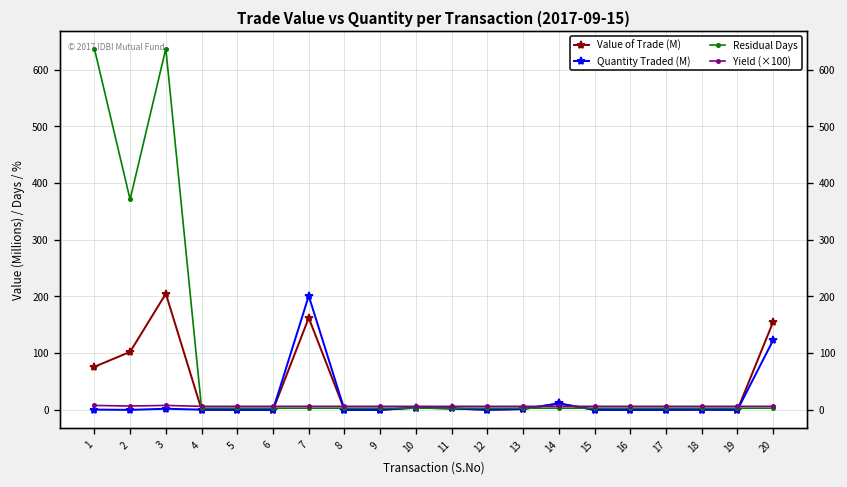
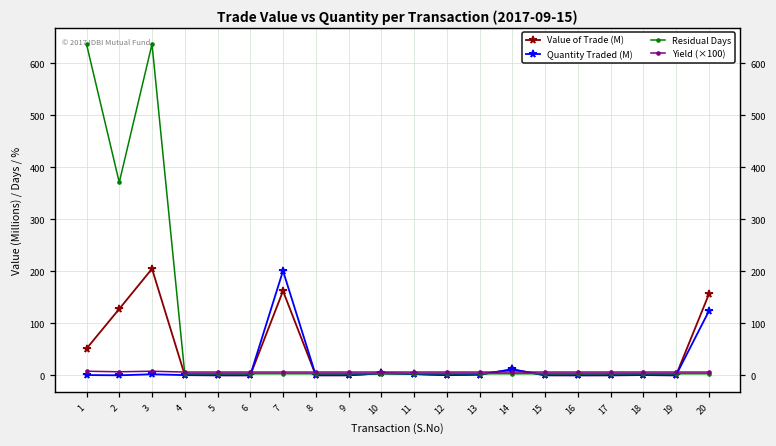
Value of Trade (M), 1: 80 -> 50
Value of Trade (M), 2: 100 -> 130
